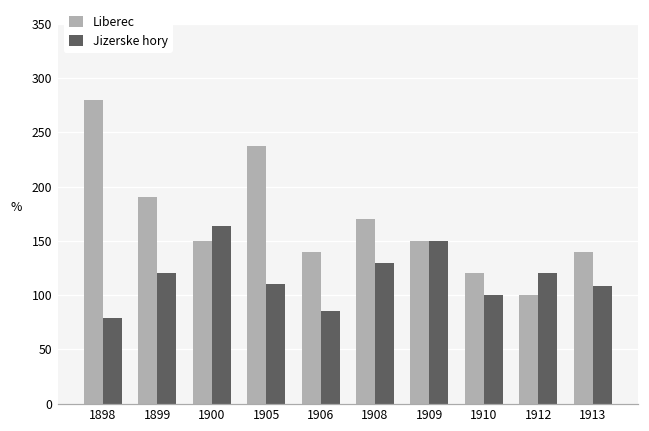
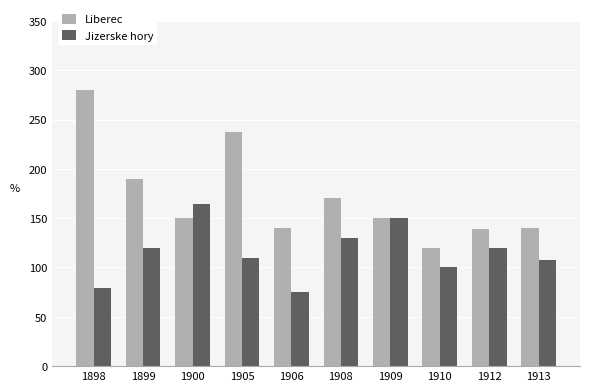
Jizerske hory, 1906: 90 -> 80
Liberec, 1912: 100 -> 140
